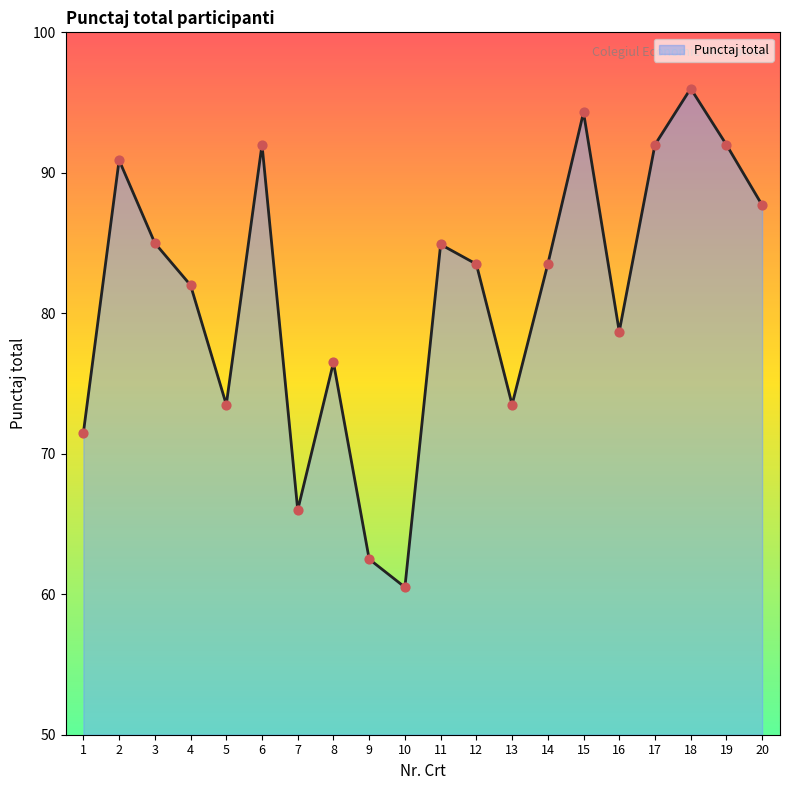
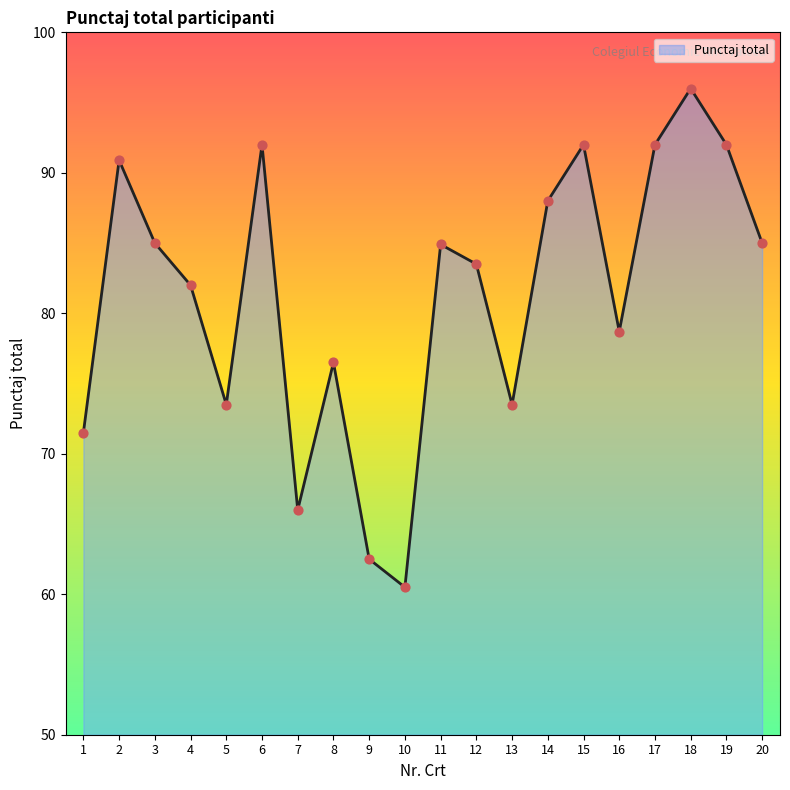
14: 83.5 -> 88.0
15: 94.3 -> 92.0
20: 87.7 -> 85.0
